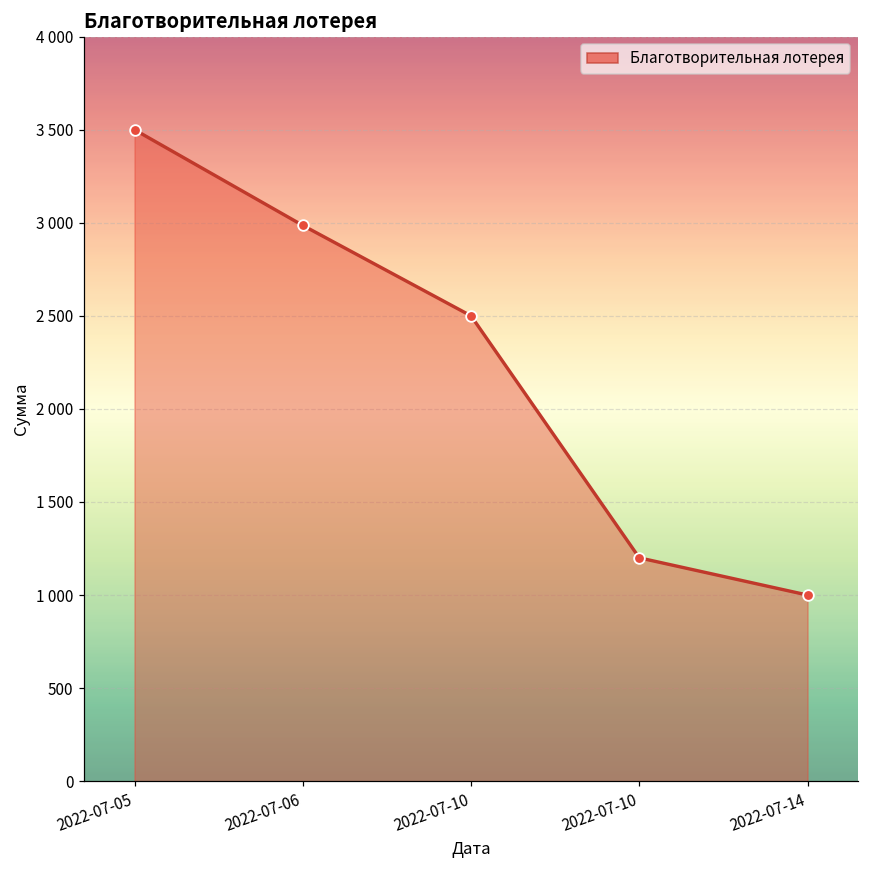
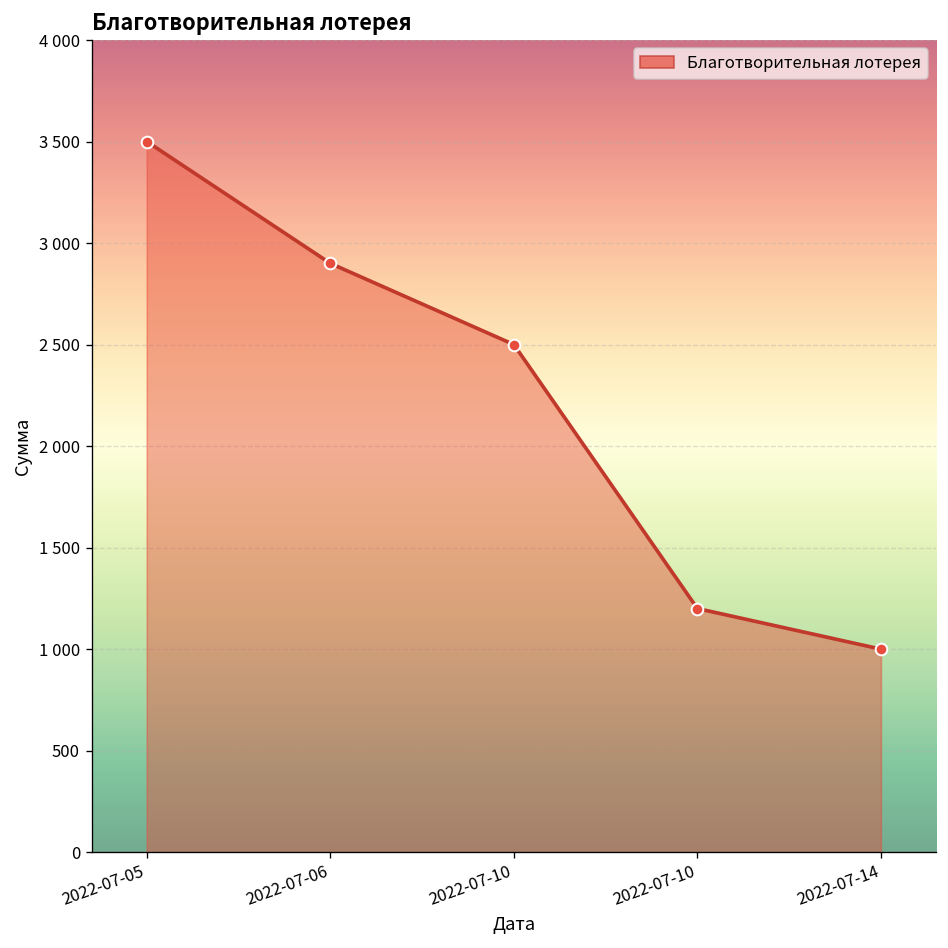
2022-07-06: 2990 -> 2900
